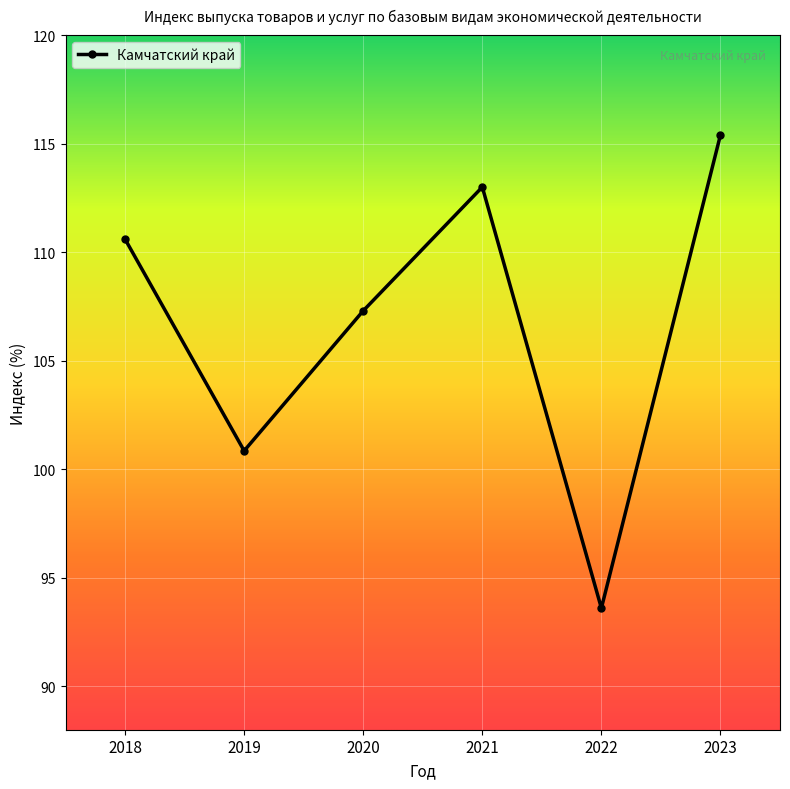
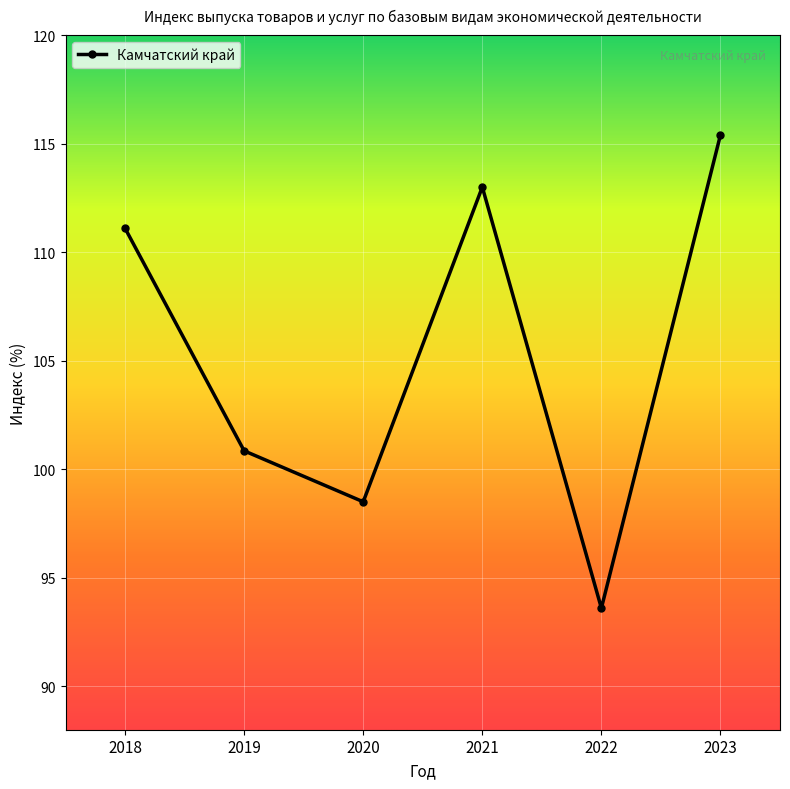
2018: 110.6 -> 111.1
2020: 107.3 -> 98.5
